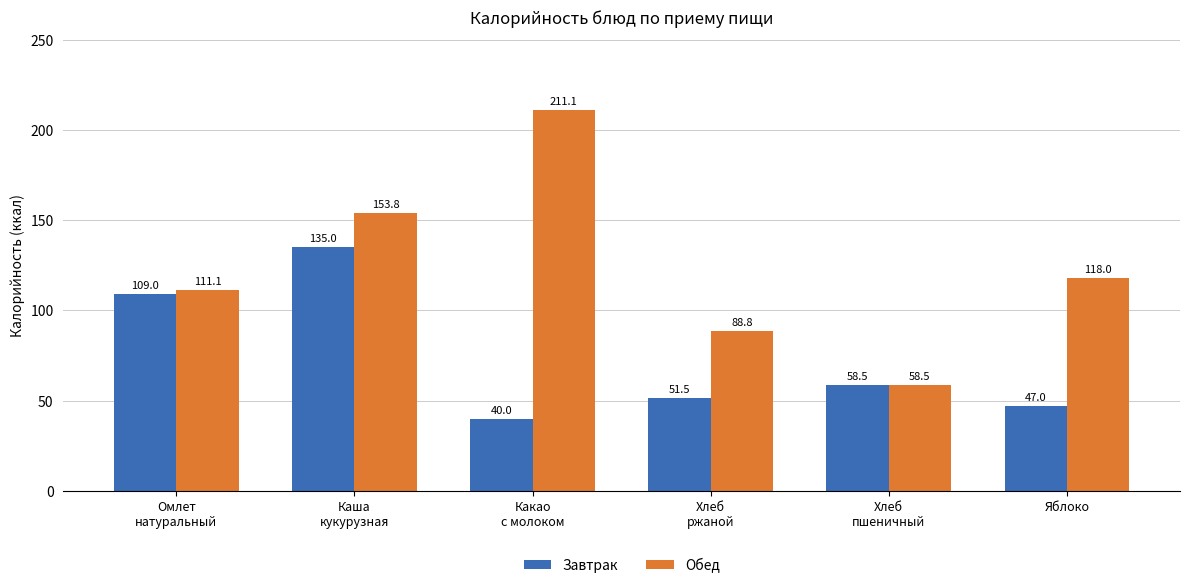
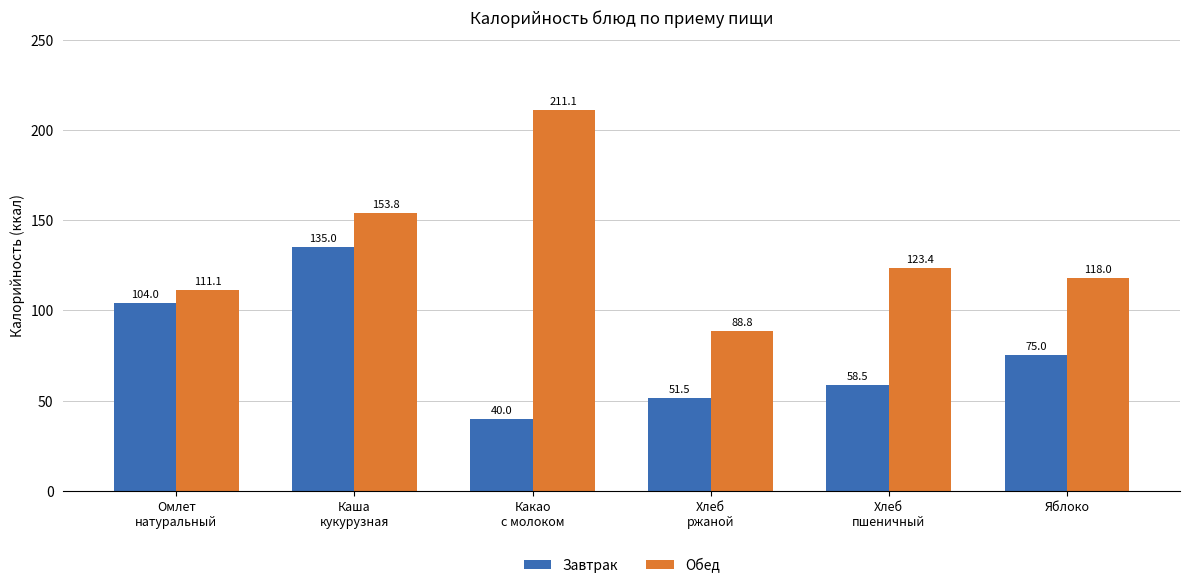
Завтрак, Омлет натуральный: 109.0 -> 104.0
Обед, Хлеб пшеничный: 58.5 -> 123.4
Завтрак, Яблоко: 47.0 -> 75.0
